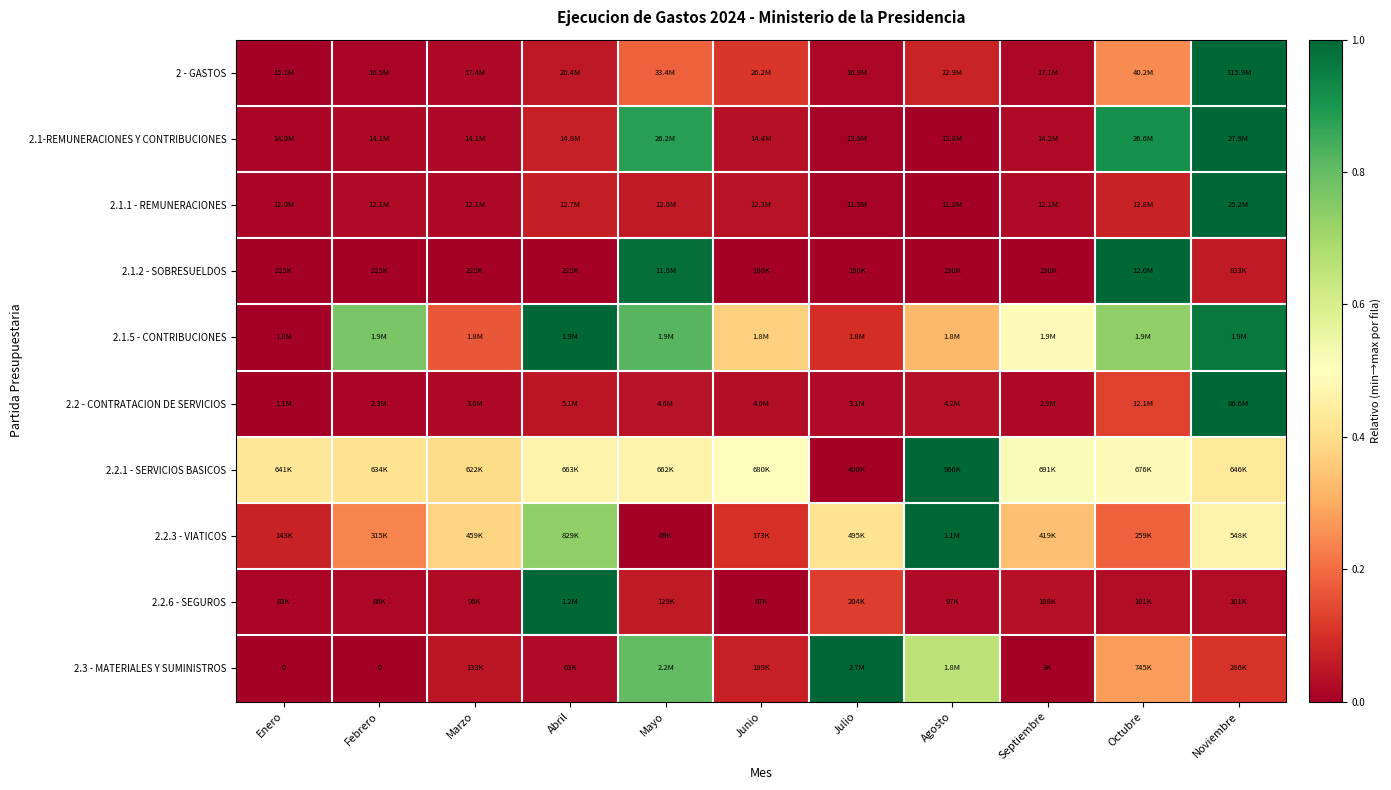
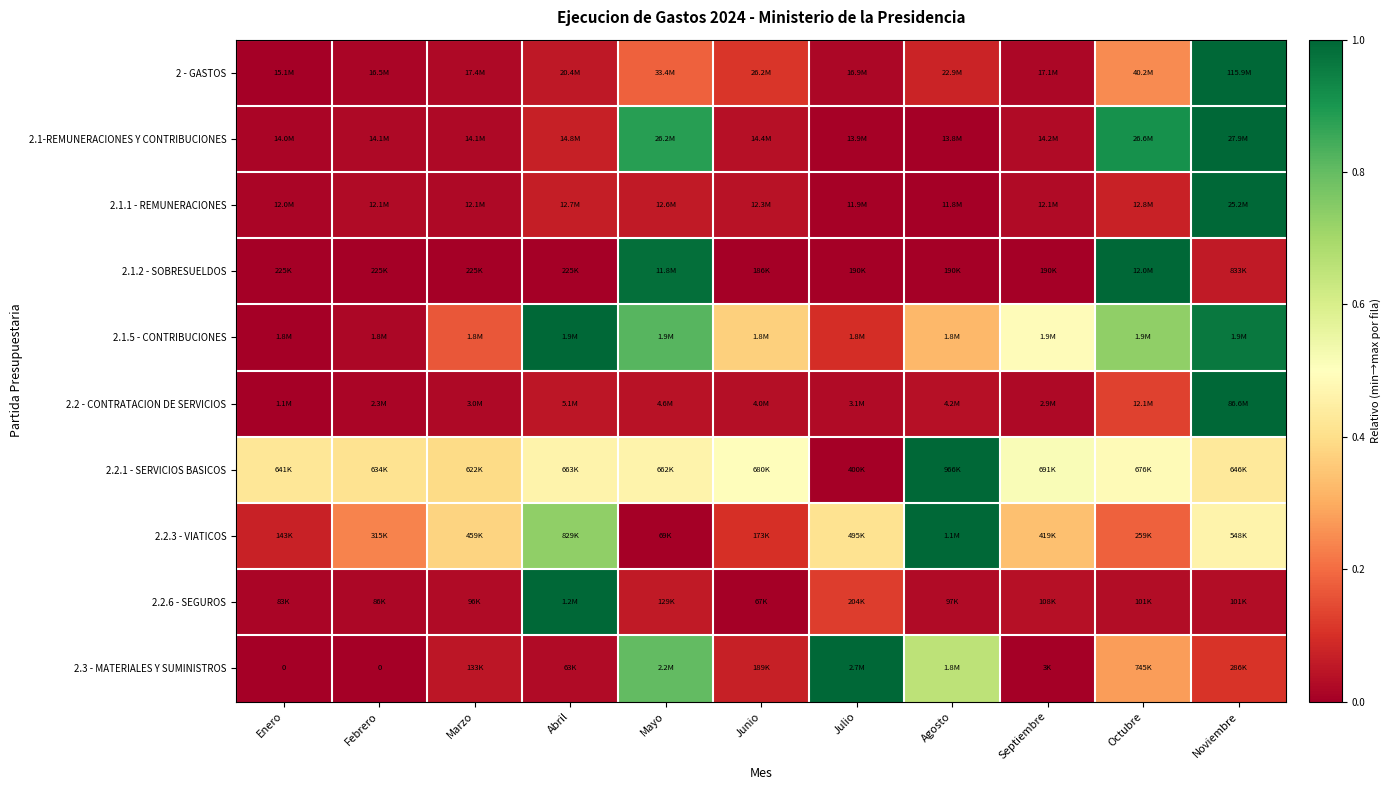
2.1.5 - CONTRIBUCIONES, Febrero: 1.9M -> 1.8M
